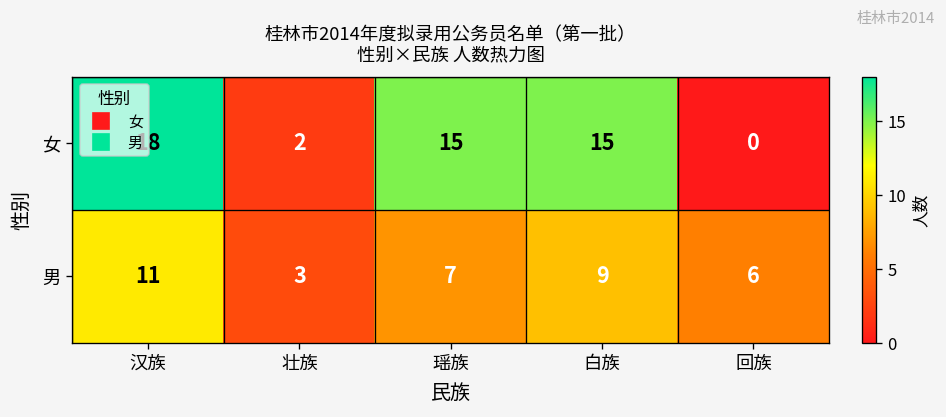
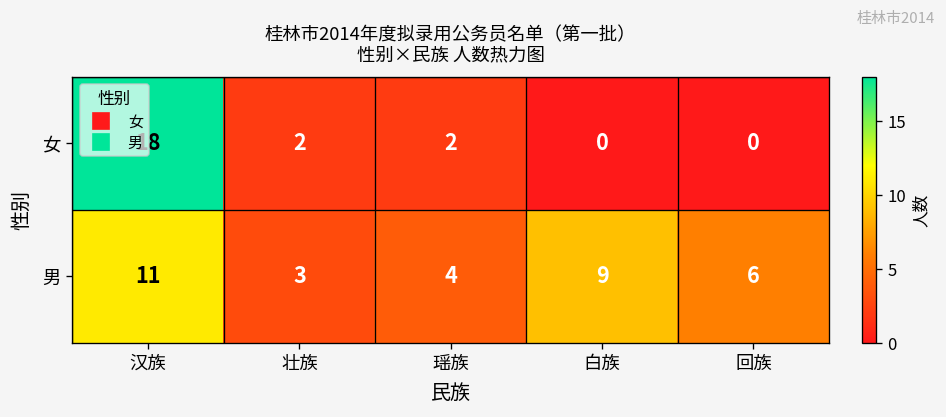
女, 瑶族: 15 -> 2
女, 白族: 15 -> 0
男, 瑶族: 7 -> 4
